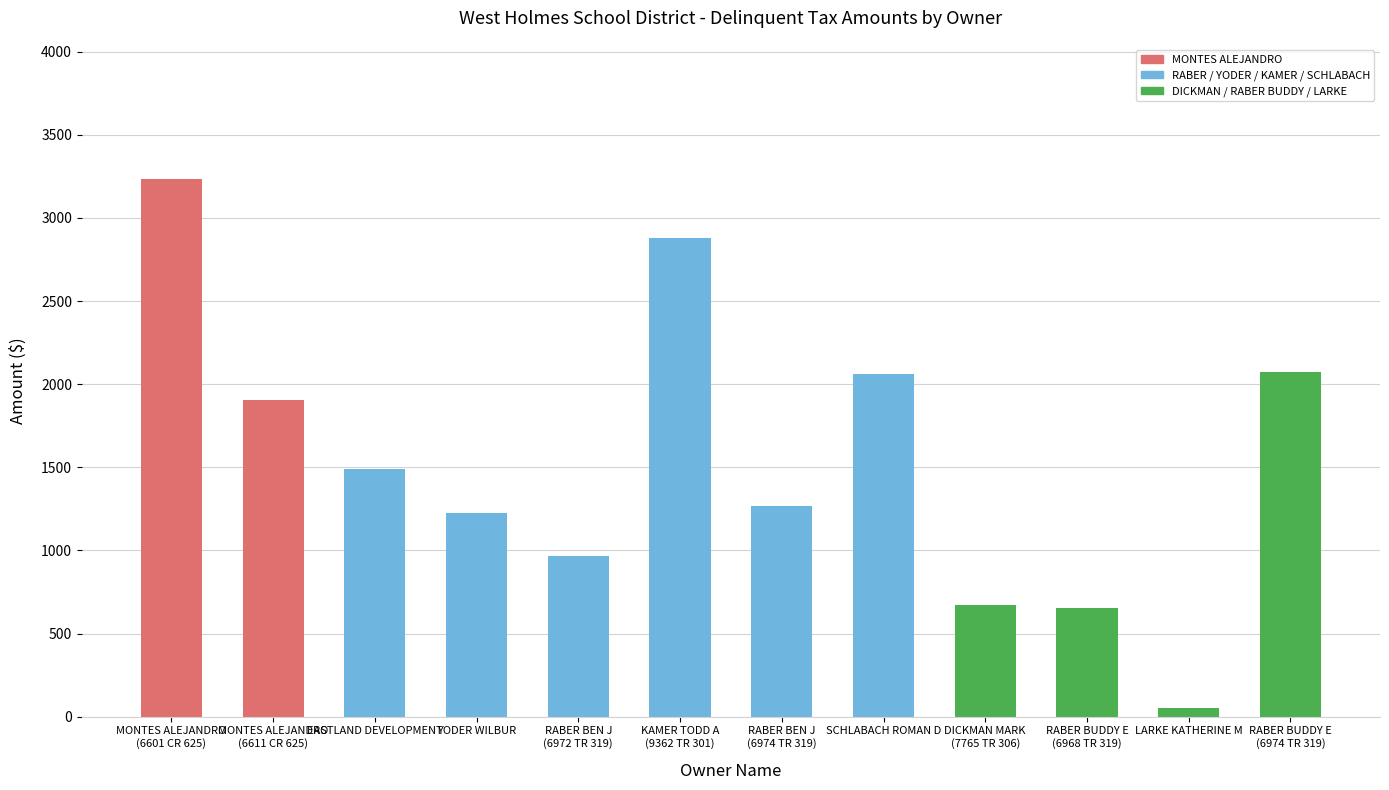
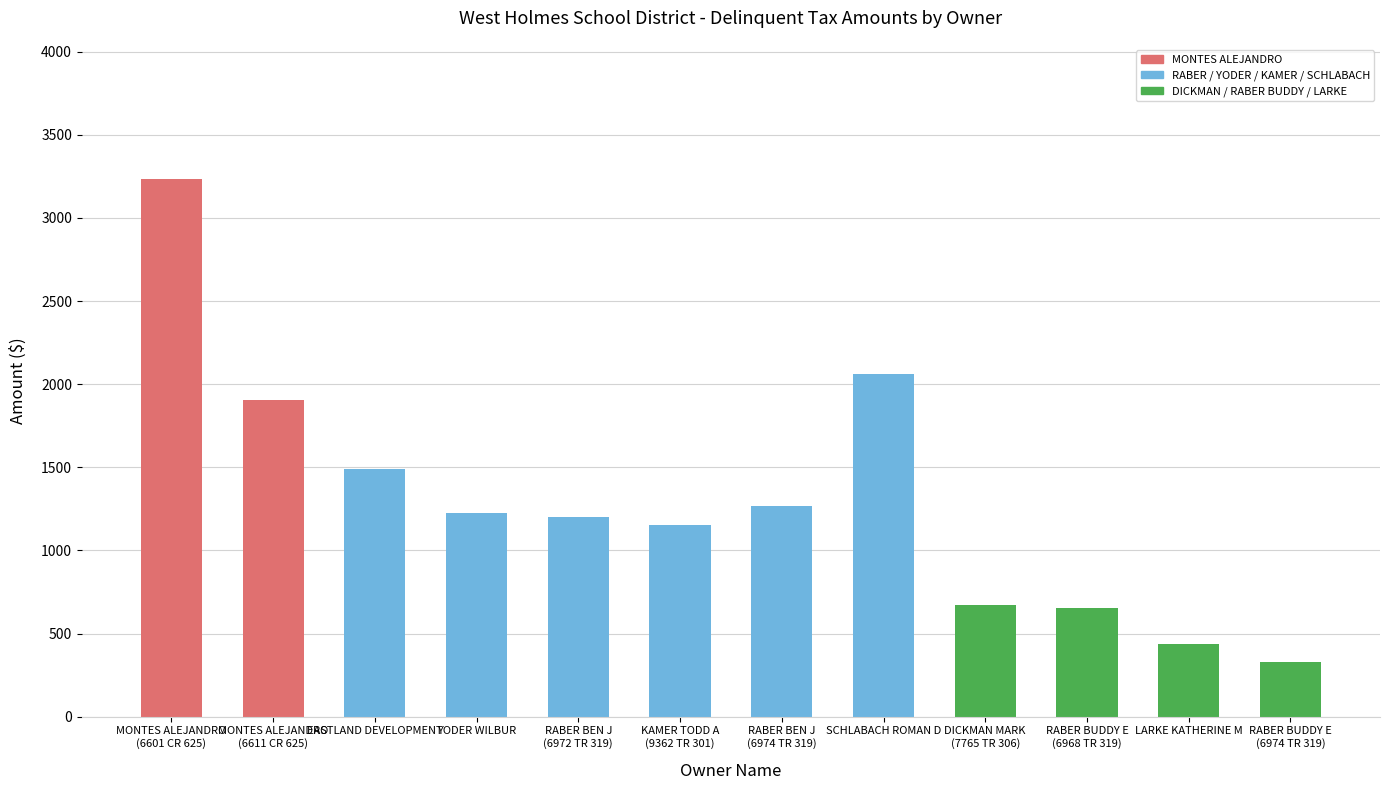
RABER BEN J (6972 TR 319): 970 -> 1200
KAMER TODD A (9362 TR 301): 2880 -> 1150
LARKE KATHERINE M: 50 -> 440
RABER BUDDY E (6974 TR 319): 2070 -> 330
